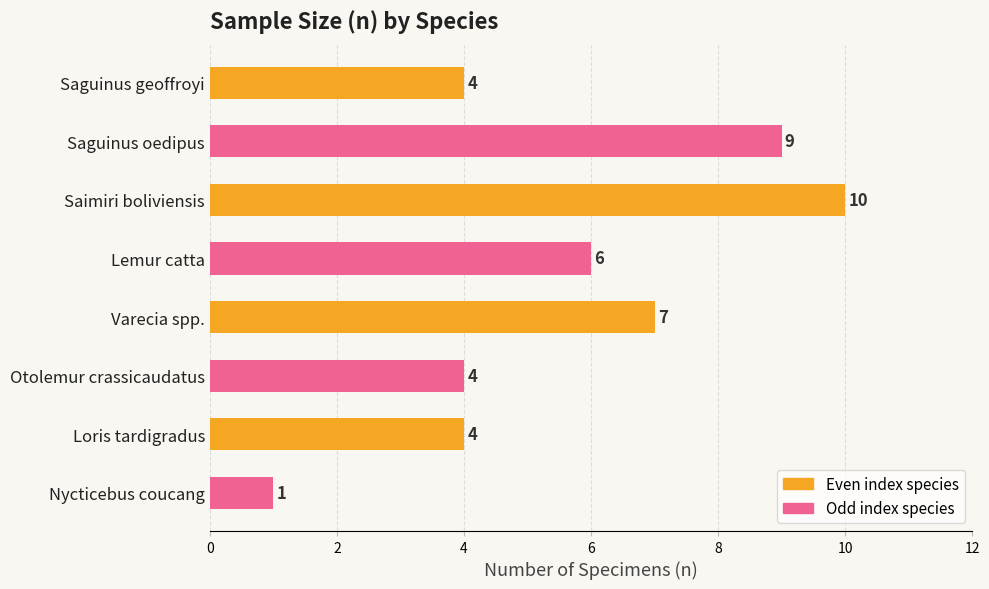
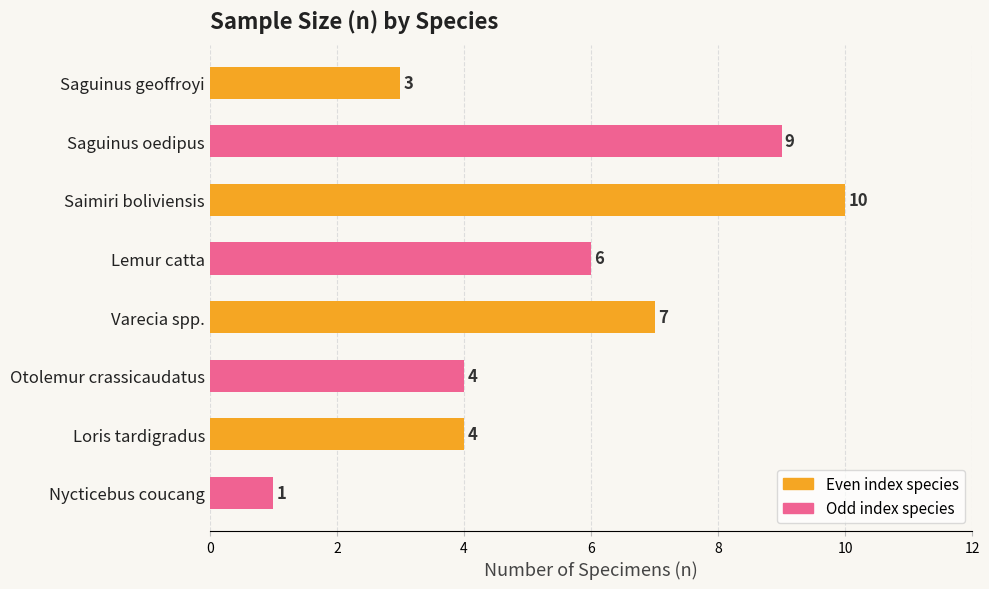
Saguinus geoffroyi: 4 -> 3
